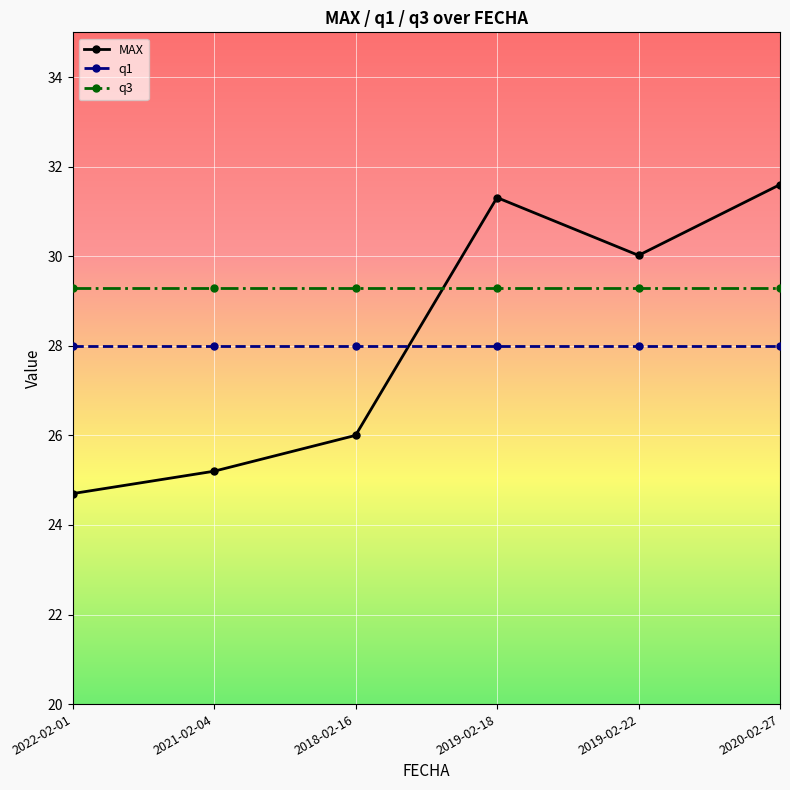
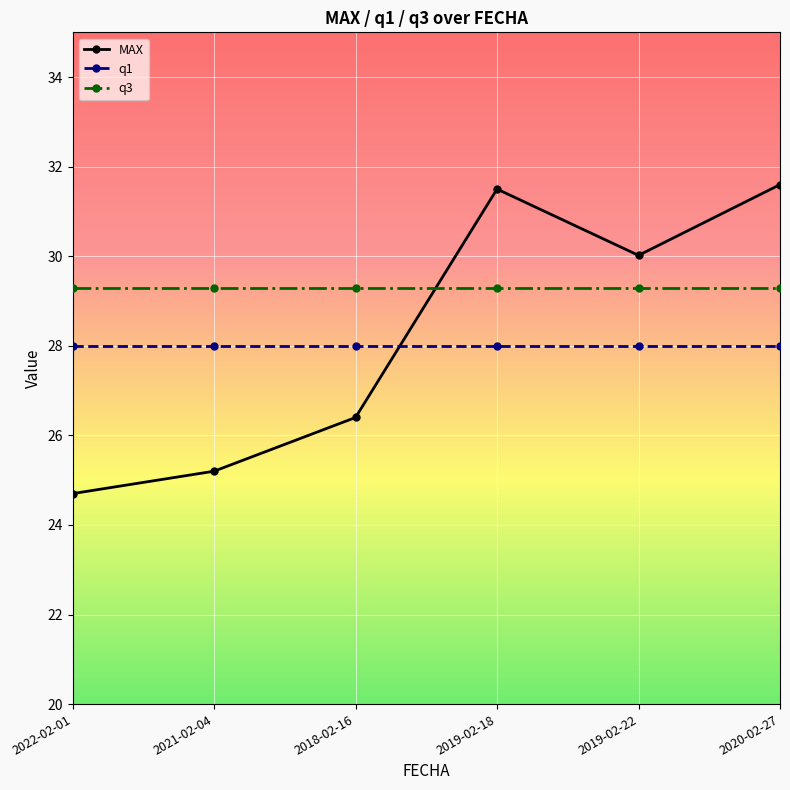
MAX, 2018-02-16: 26.0 -> 26.4
MAX, 2019-02-18: 31.3 -> 31.5
